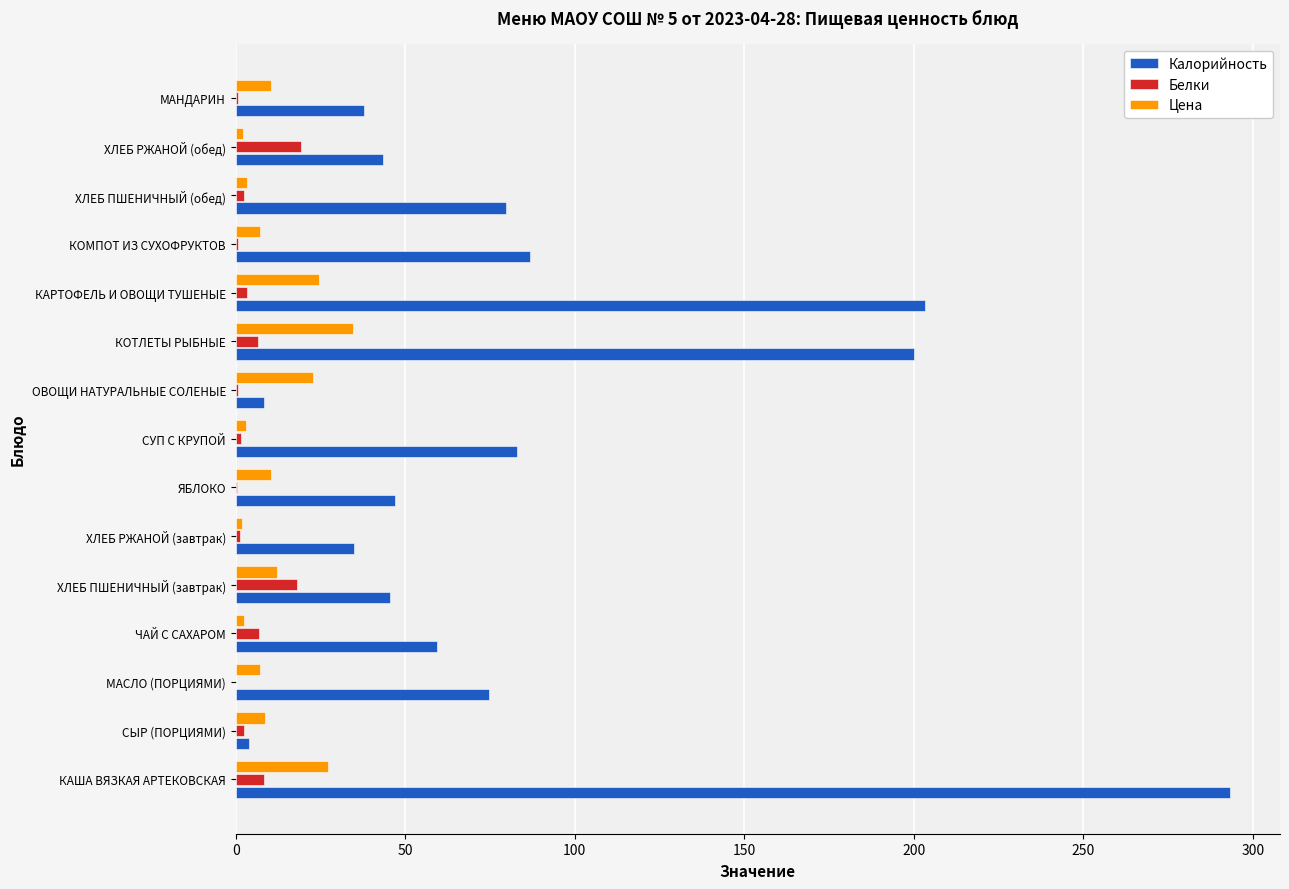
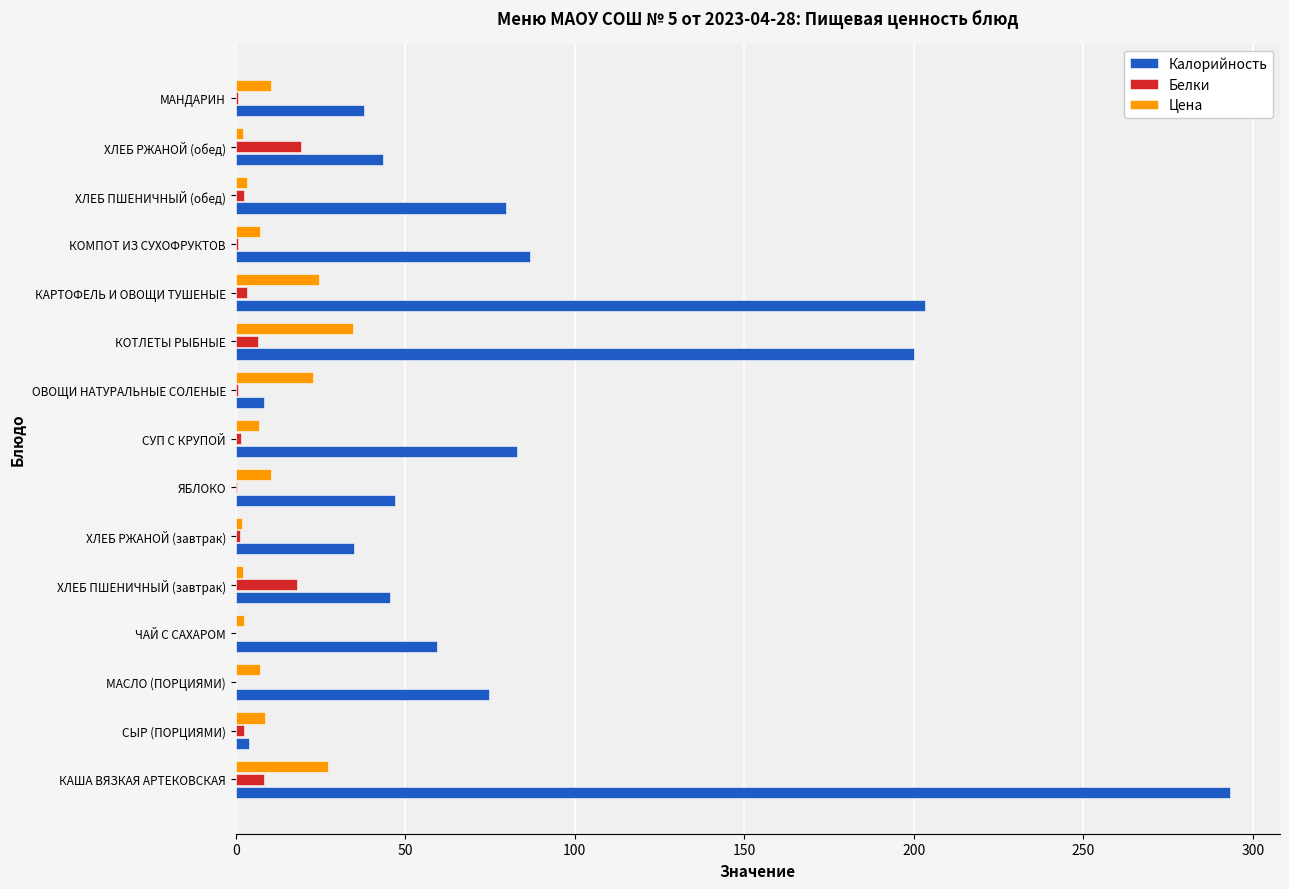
Цена, СУП С КРУПОЙ: 3 -> 7
Цена, ХЛЕБ ПШЕНИЧНЫЙ (завтрак): 12 -> 2
Белки, ЧАЙ С САХАРОМ: 7 -> 0
